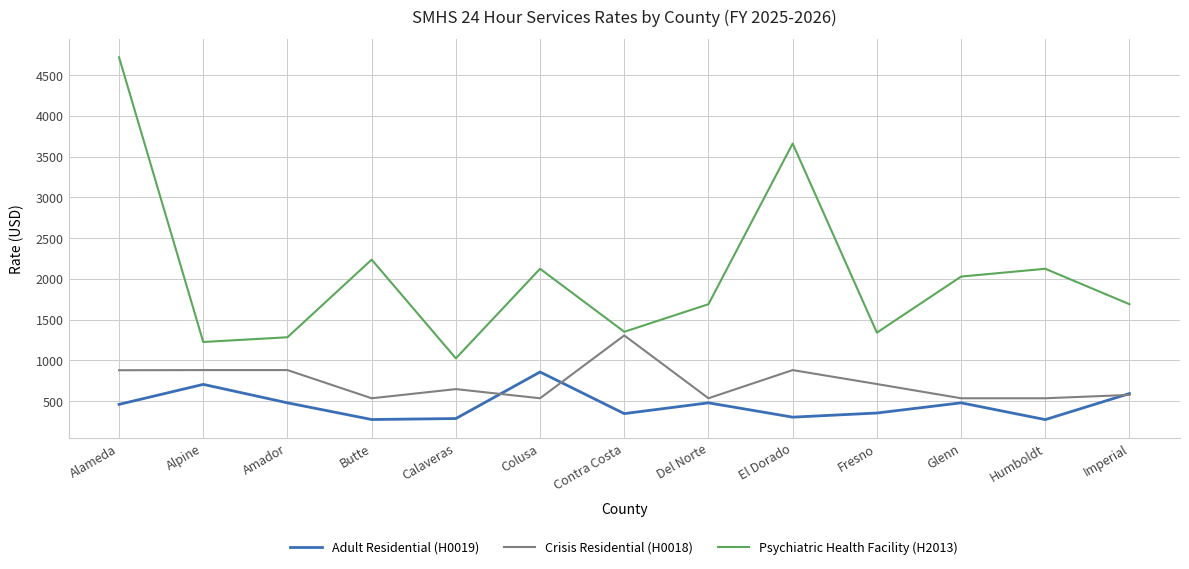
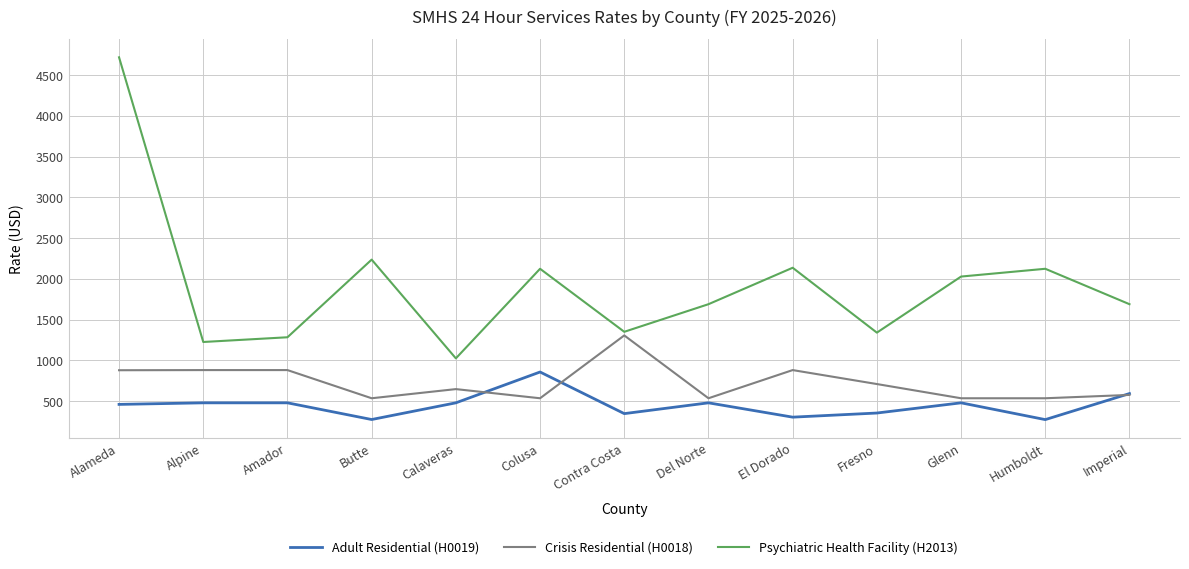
Adult Residential (H0019), Alpine: 700 -> 500
Adult Residential (H0019), Calaveras: 300 -> 500
Psychiatric Health Facility (H2013), El Dorado: 3700 -> 2100
